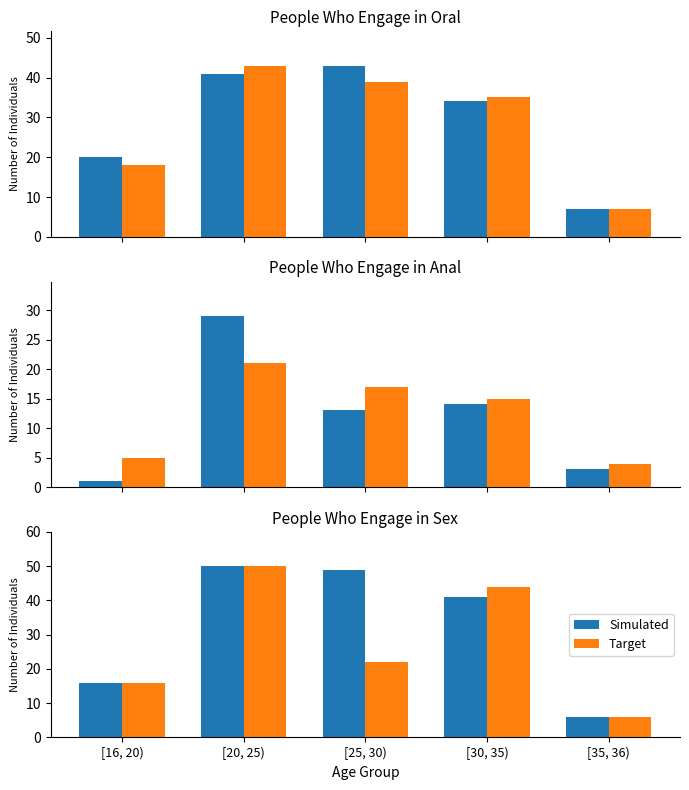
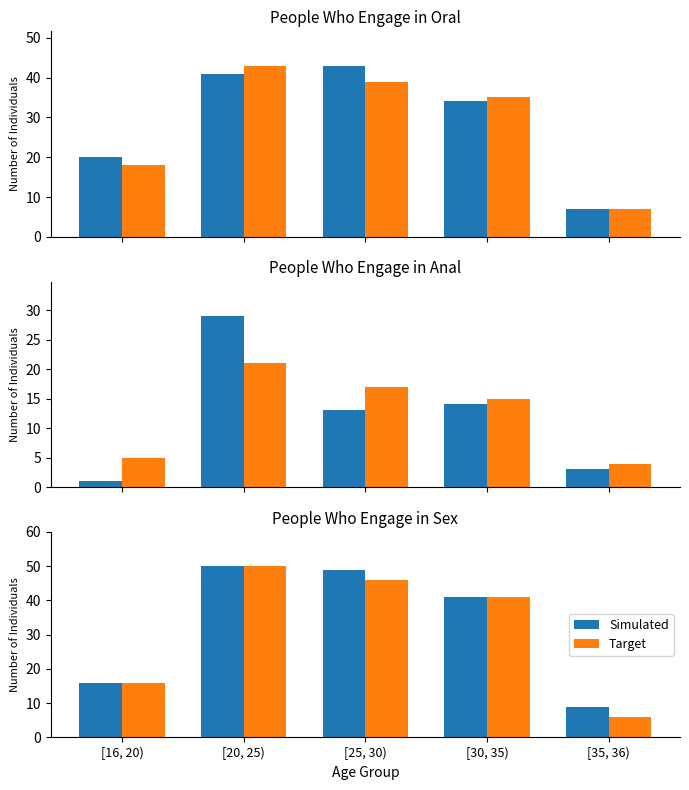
People Who Engage in Sex, Target, [25, 30): 22 -> 46
People Who Engage in Sex, Target, [30, 35): 44 -> 41
People Who Engage in Sex, Simulated, [35, 36): 6 -> 9
